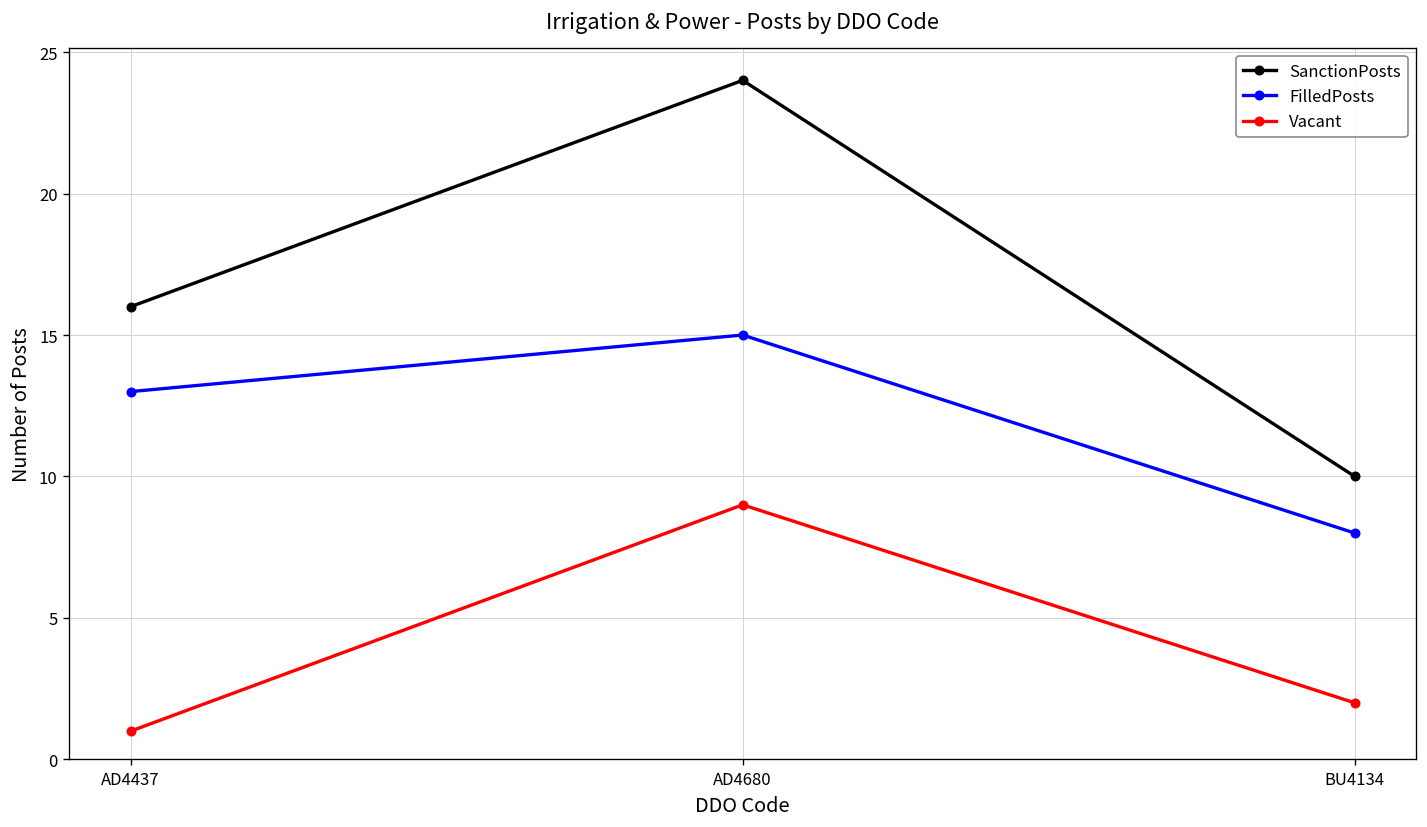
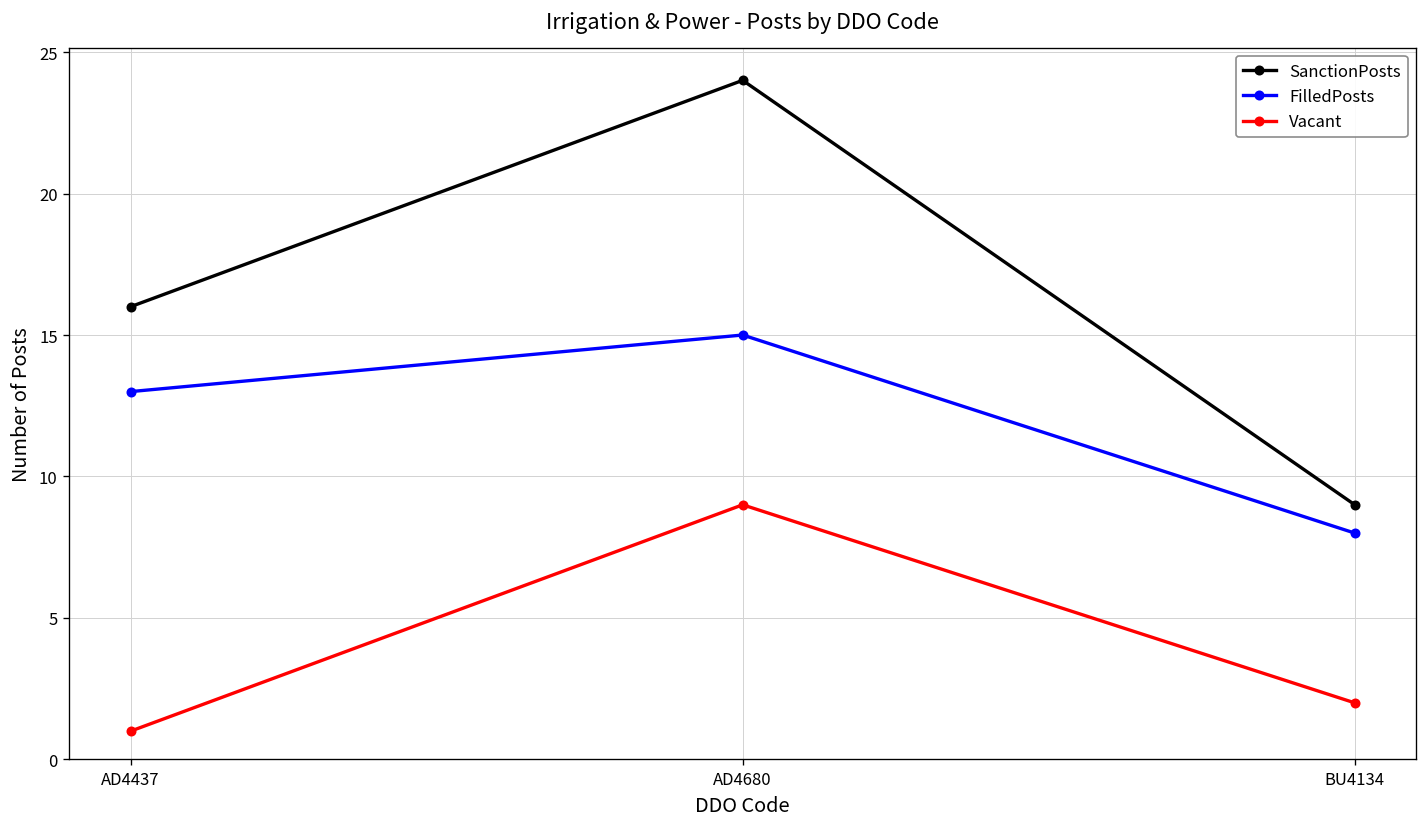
SanctionPosts, BU4134: 10 -> 9
